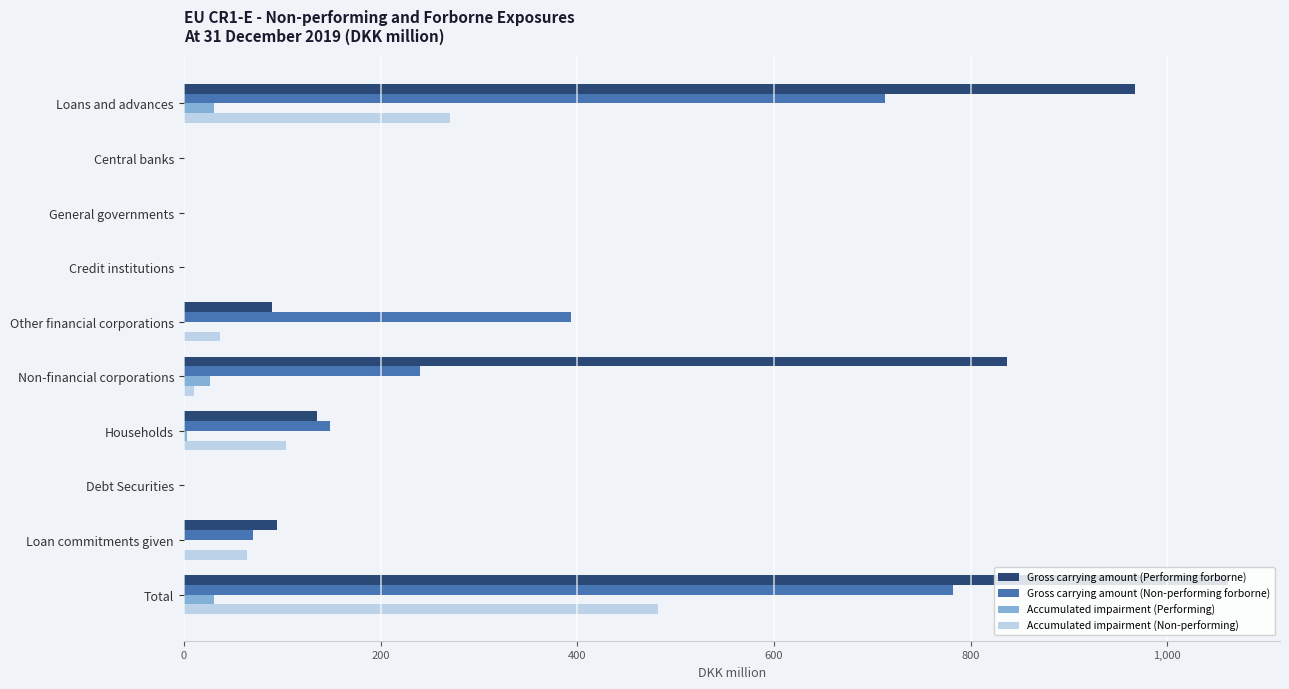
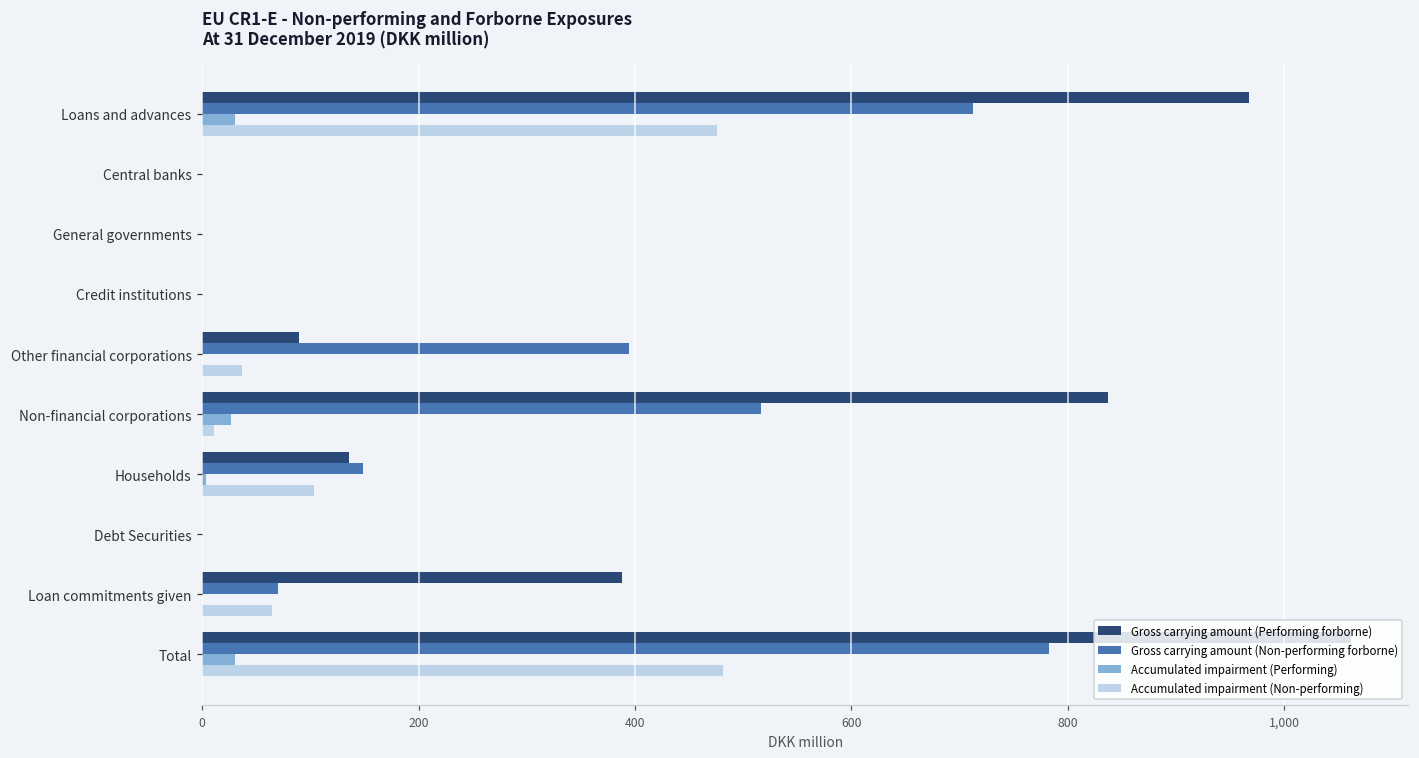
Accumulated impairment (Non-performing), Loans and advances: 270 -> 480
Gross carrying amount (Non-performing forborne), Non-financial corporations: 240 -> 520
Gross carrying amount (Performing forborne), Loan commitments given: 90 -> 390
